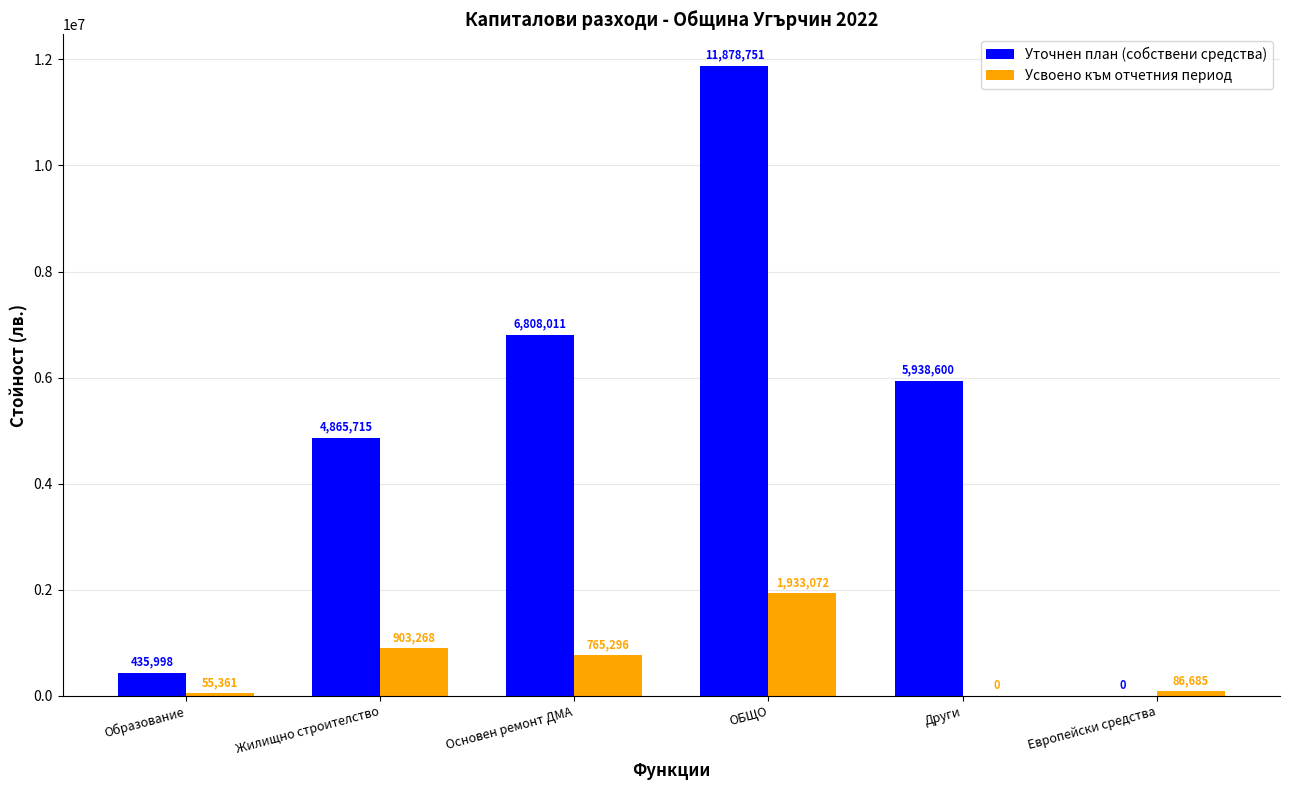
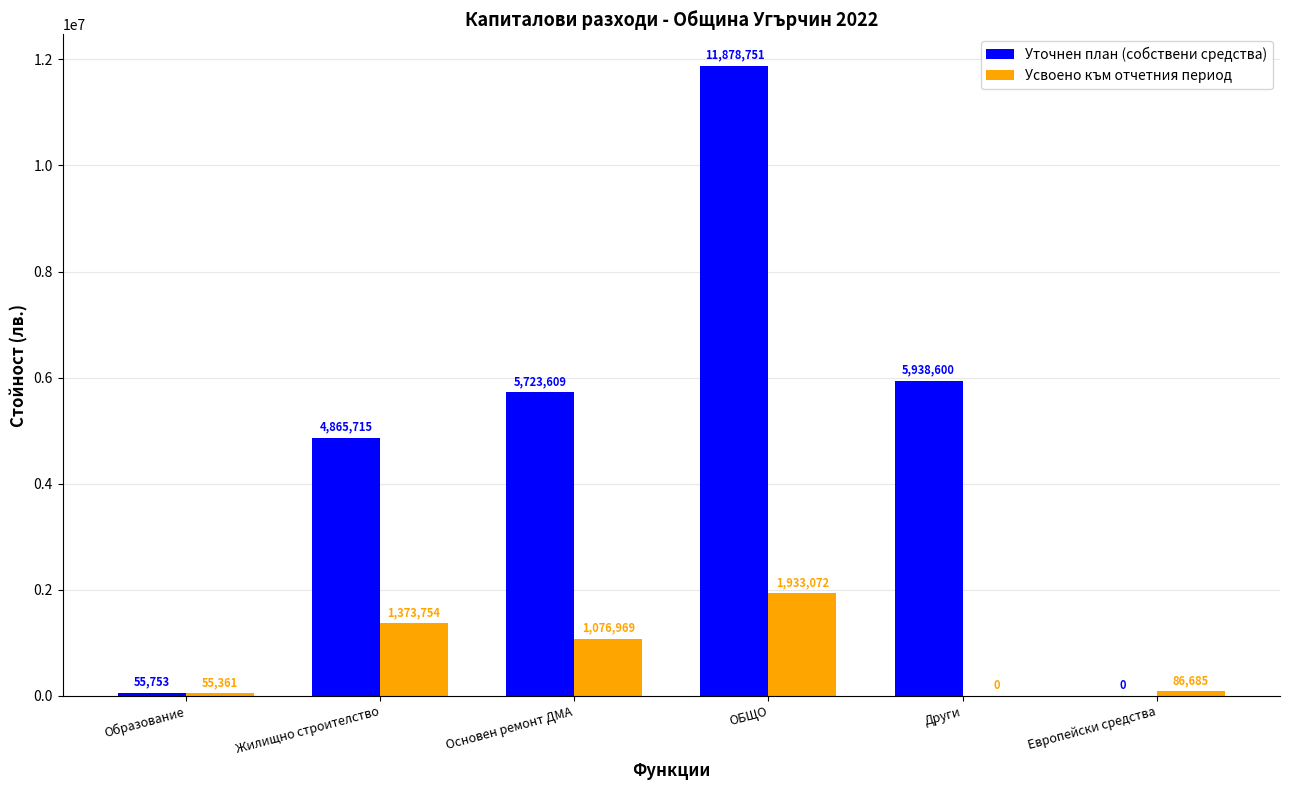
Уточнен план (собствени средства), Образование: 435,998 -> 55,753
Усвоено към отчетния период, Жилищно строителство: 903,268 -> 1,373,754
Уточнен план (собствени средства), Основен ремонт ДМА: 6,808,011 -> 5,723,609
Усвоено към отчетния период, Основен ремонт ДМА: 765,296 -> 1,076,969
